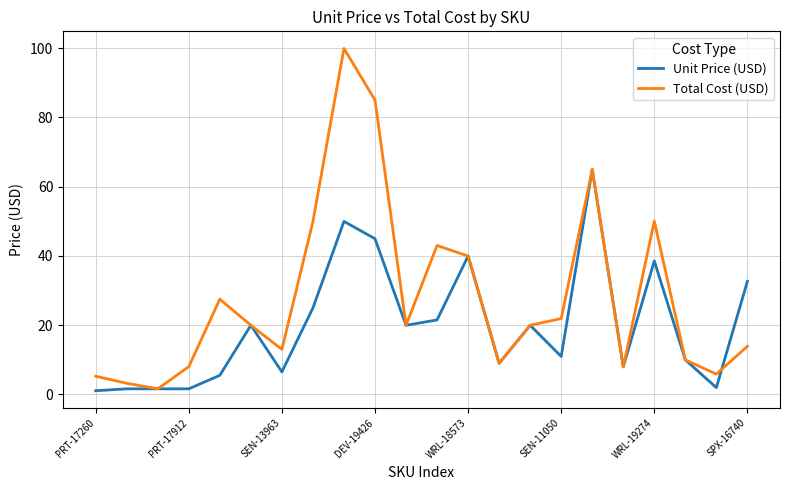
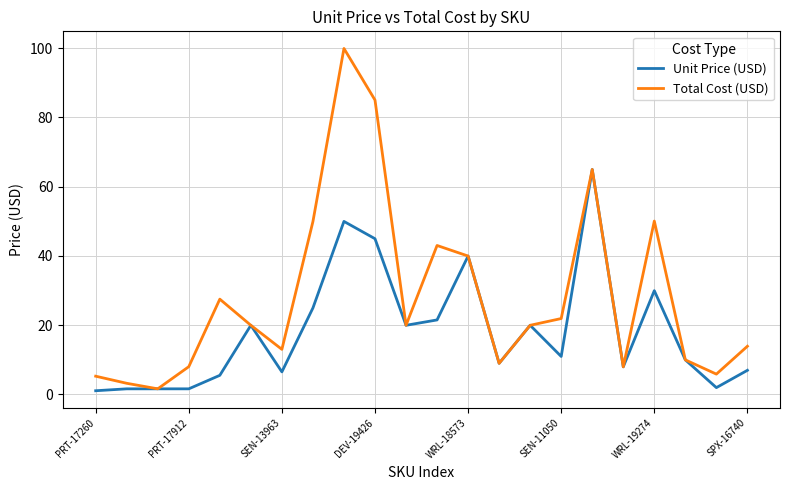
Unit Price (USD), WRL-19274: 39 -> 30
Unit Price (USD), SPX-16740: 33 -> 7
